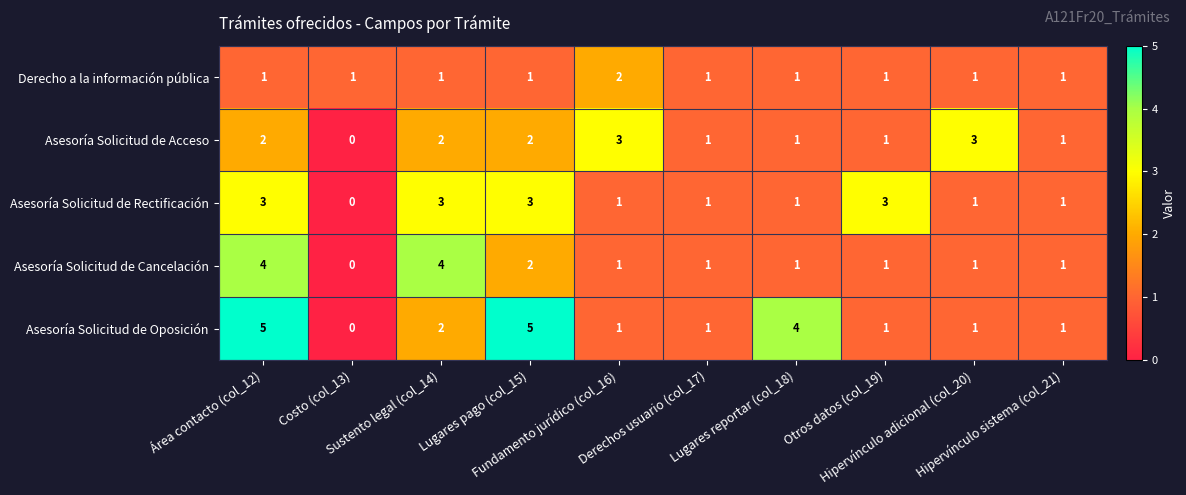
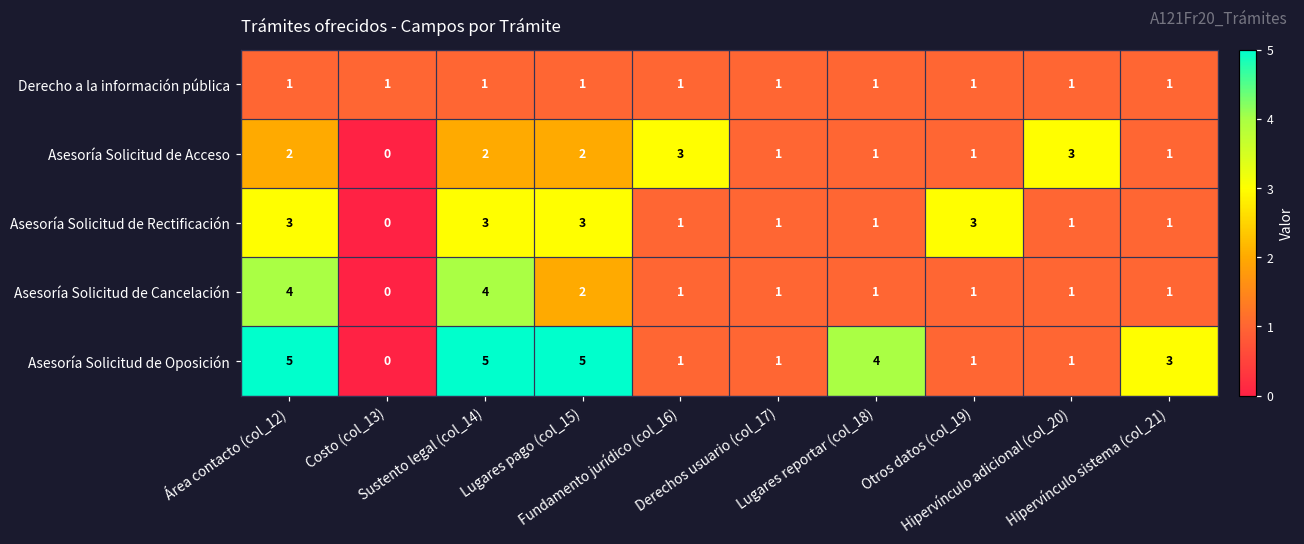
Derecho a la información pública, Fundamento jurídico (col_16): 2 -> 1
Asesoría Solicitud de Oposición, Sustento legal (col_14): 2 -> 5
Asesoría Solicitud de Oposición, Hipervínculo sistema (col_21): 1 -> 3
